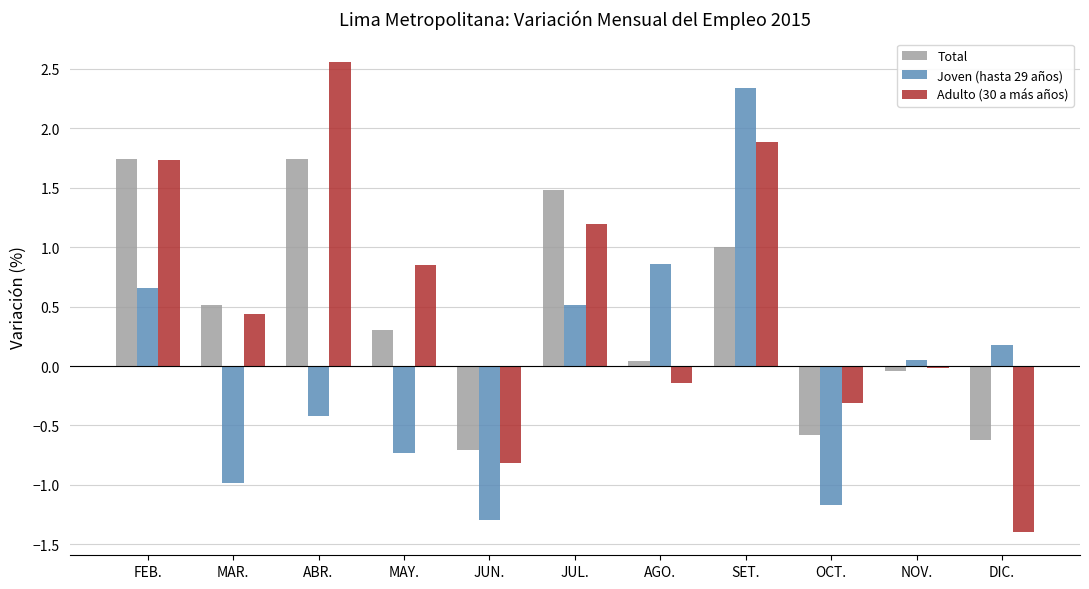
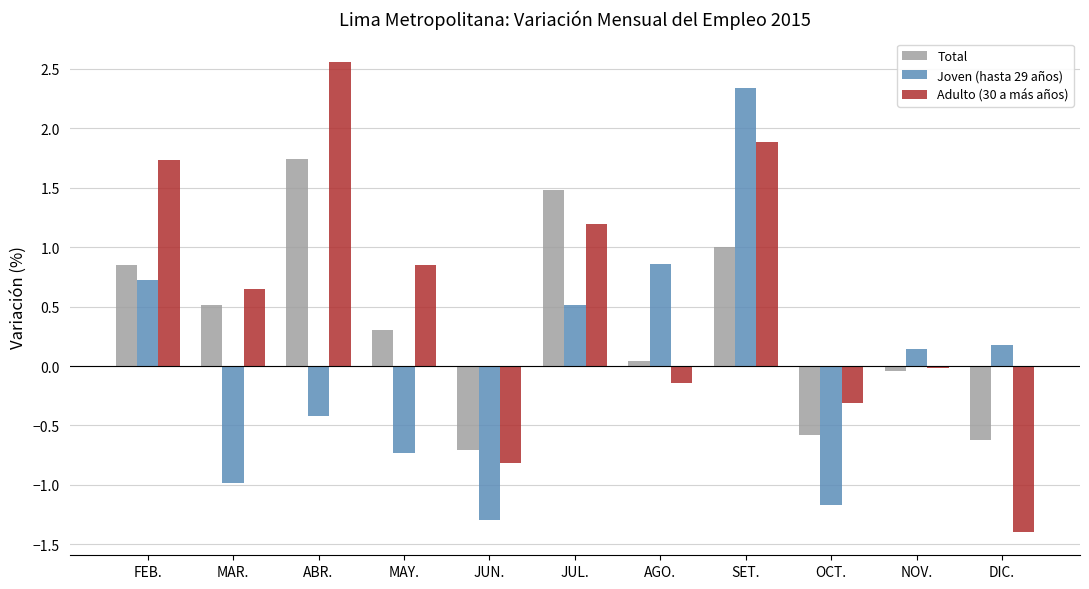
Total, FEB.: 1.74 -> 0.85
Joven (hasta 29 años), FEB.: 0.66 -> 0.73
Adulto (30 a más años), MAR.: 0.43 -> 0.65
Joven (hasta 29 años), NOV.: 0.05 -> 0.14
